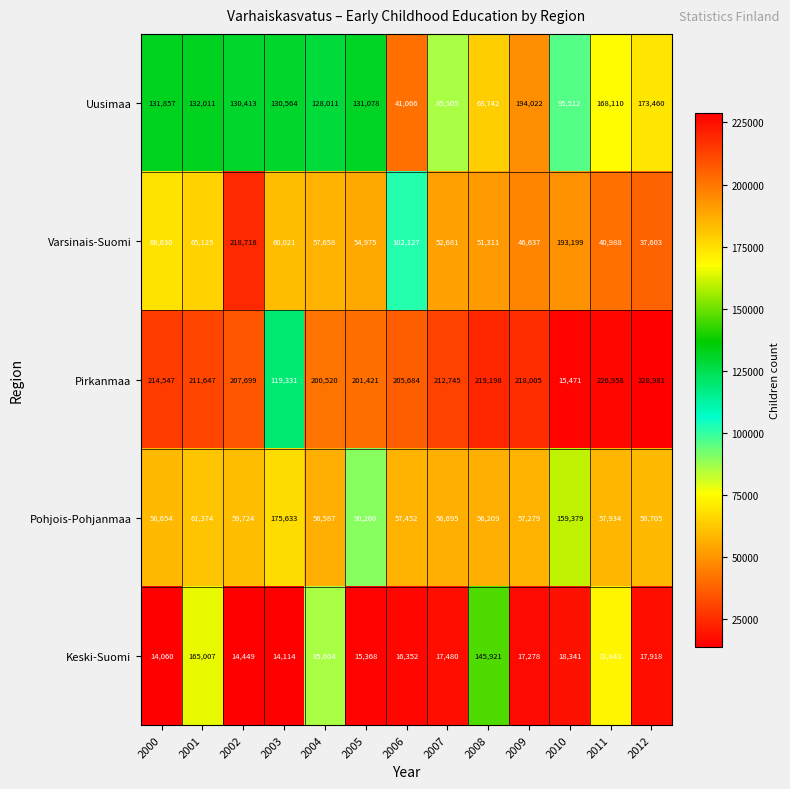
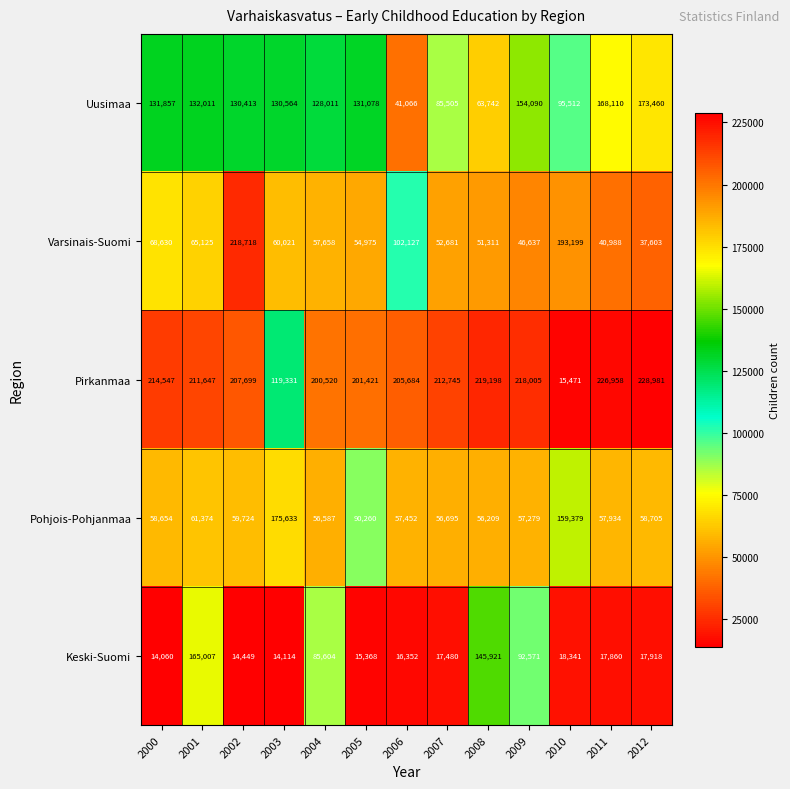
Uusimaa, 2009: 194,022 -> 154,090
Keski-Suomi, 2009: 17,278 -> 92,571
Keski-Suomi, 2011: 72,843 -> 17,860
